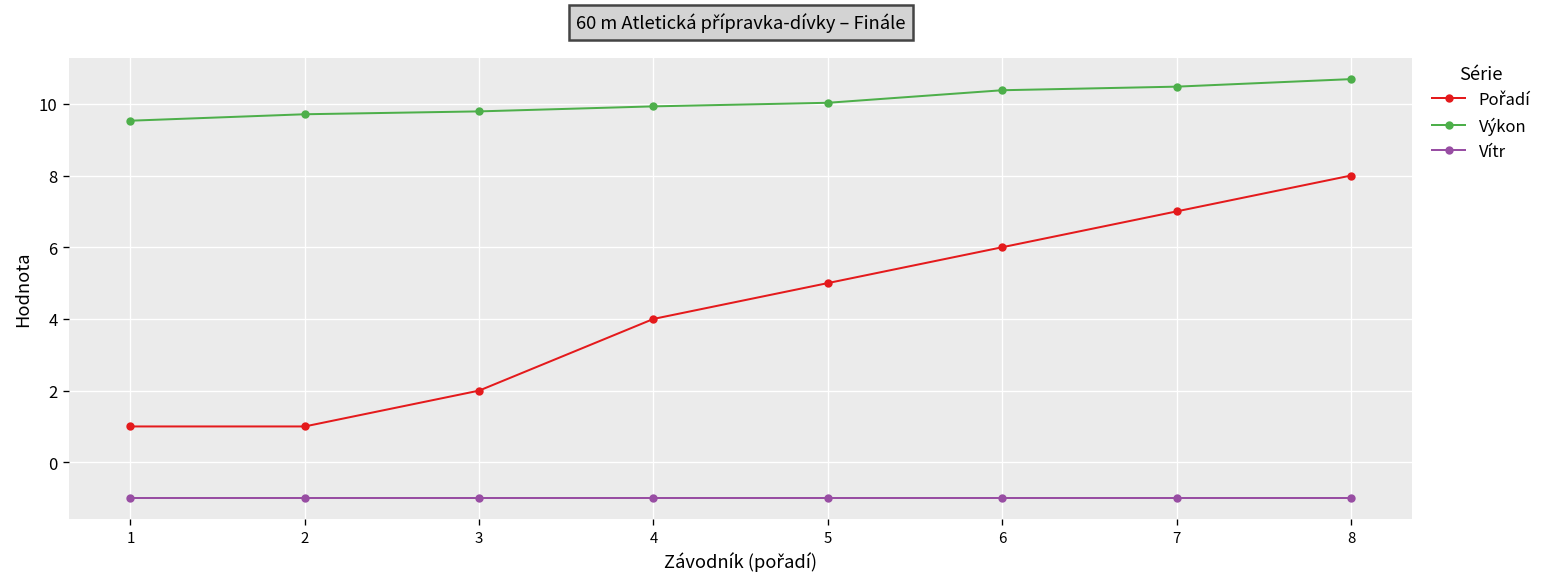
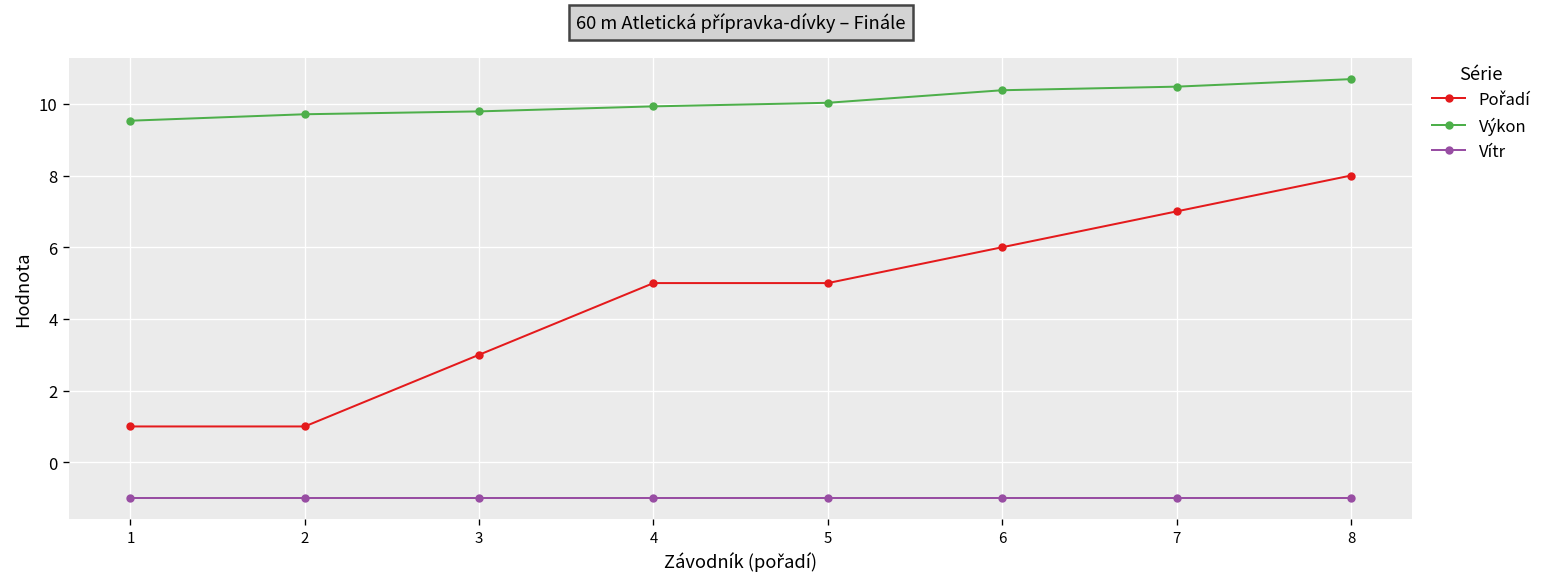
Pořadí, 3: 2 -> 3
Pořadí, 4: 4 -> 5
